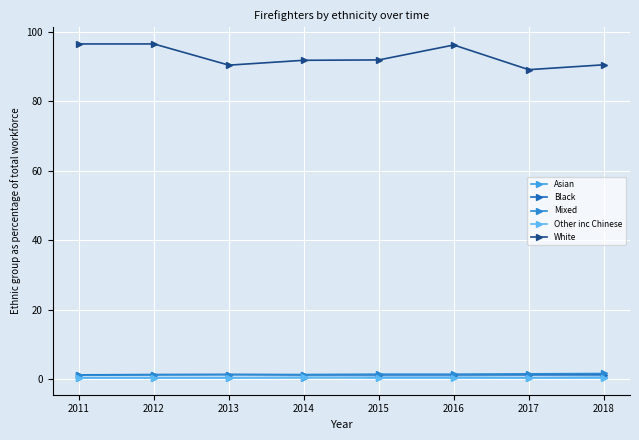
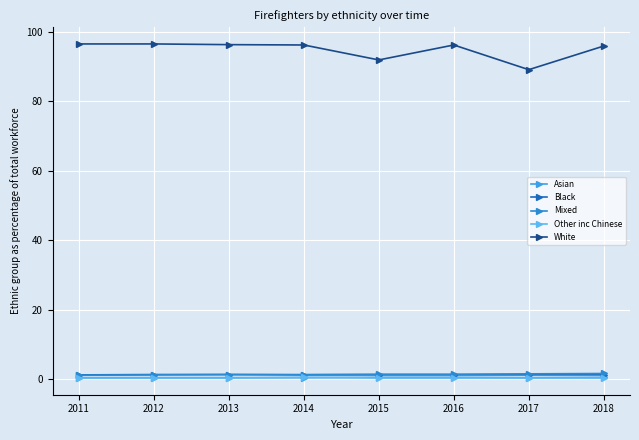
White, 2013: 90 -> 96
White, 2014: 92 -> 96
White, 2018: 91 -> 96
